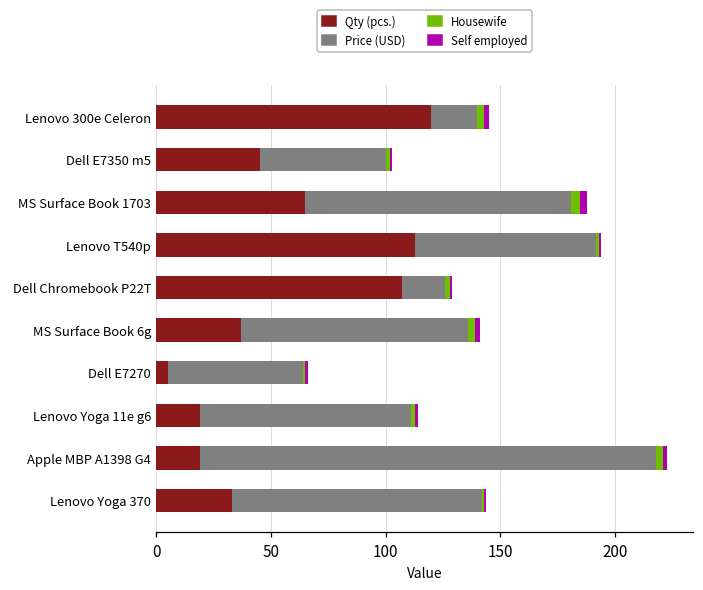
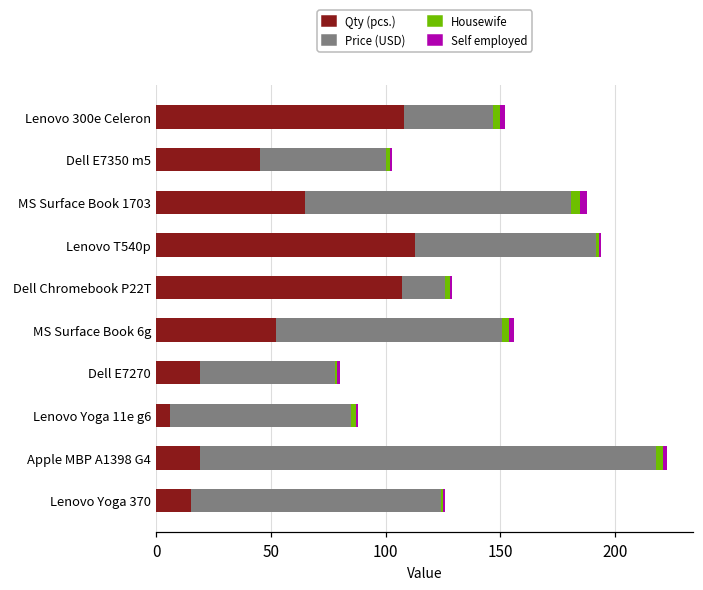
Qty (pcs.), Lenovo 300e Celeron: 120 -> 108
Price (USD), Lenovo 300e Celeron: 20 -> 39
Qty (pcs.), MS Surface Book 6g: 37 -> 52
Qty (pcs.), Dell E7270: 5 -> 19
Qty (pcs.), Lenovo Yoga 11e g6: 19 -> 6
Price (USD), Lenovo Yoga 11e g6: 92 -> 79
Qty (pcs.), Lenovo Yoga 370: 33 -> 15
